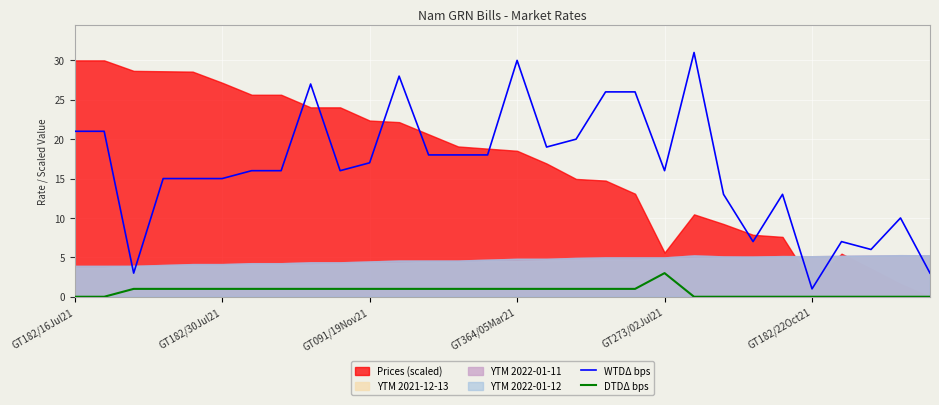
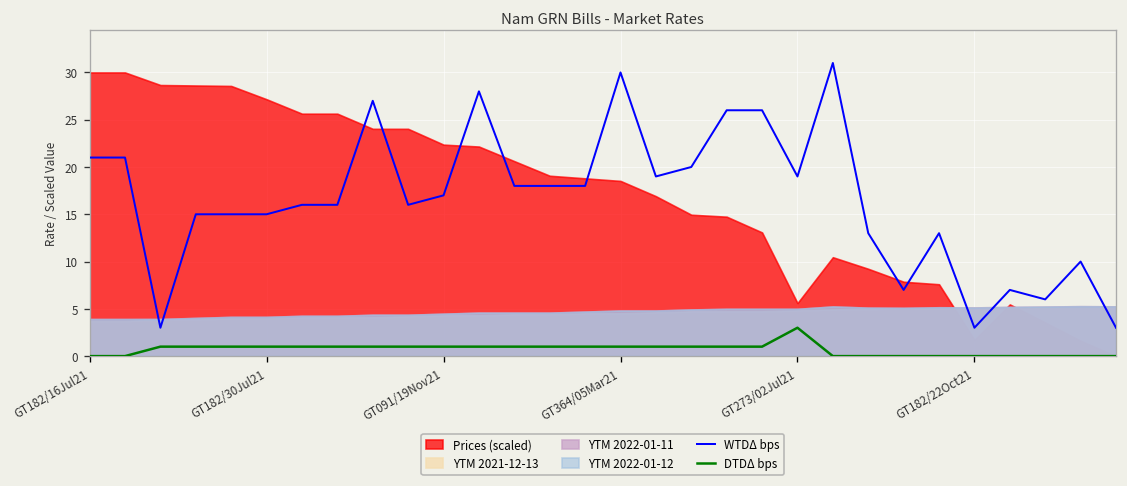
WTDΔ bps, GT273/02Jul21: 16 -> 19
WTDΔ bps, GT182/22Oct21: 1 -> 3
